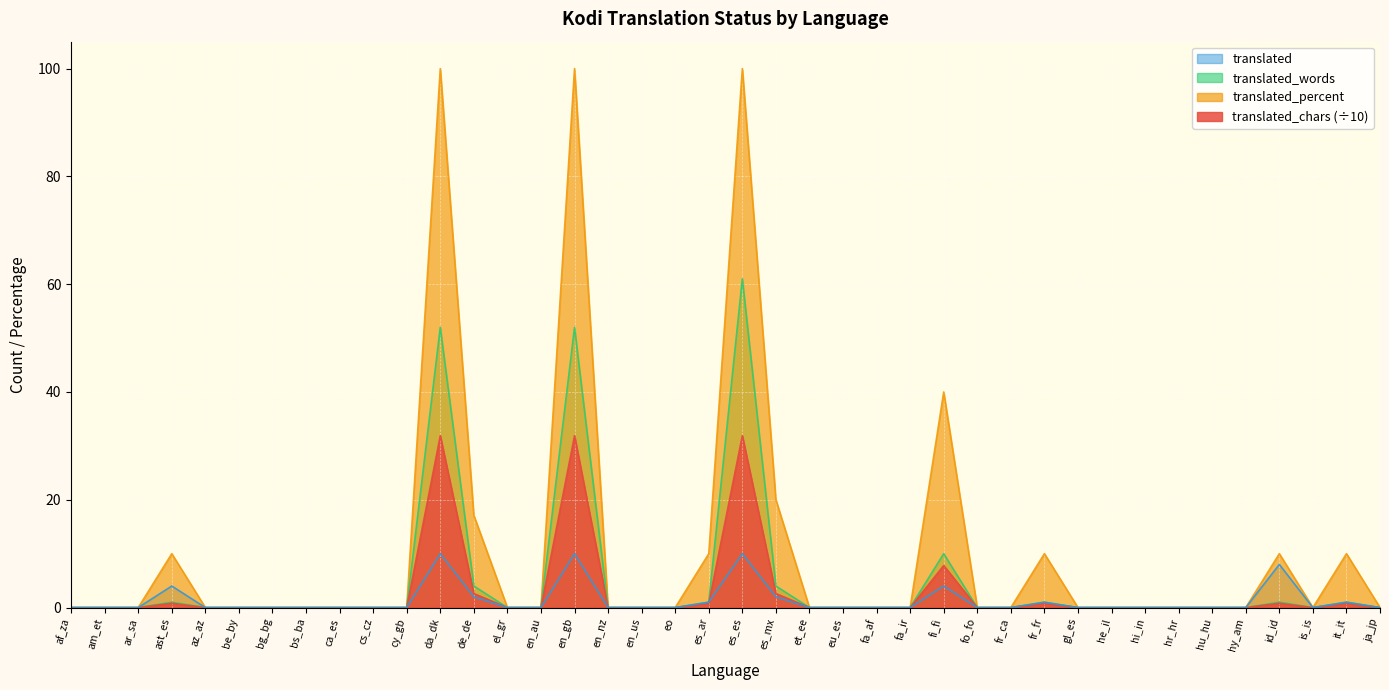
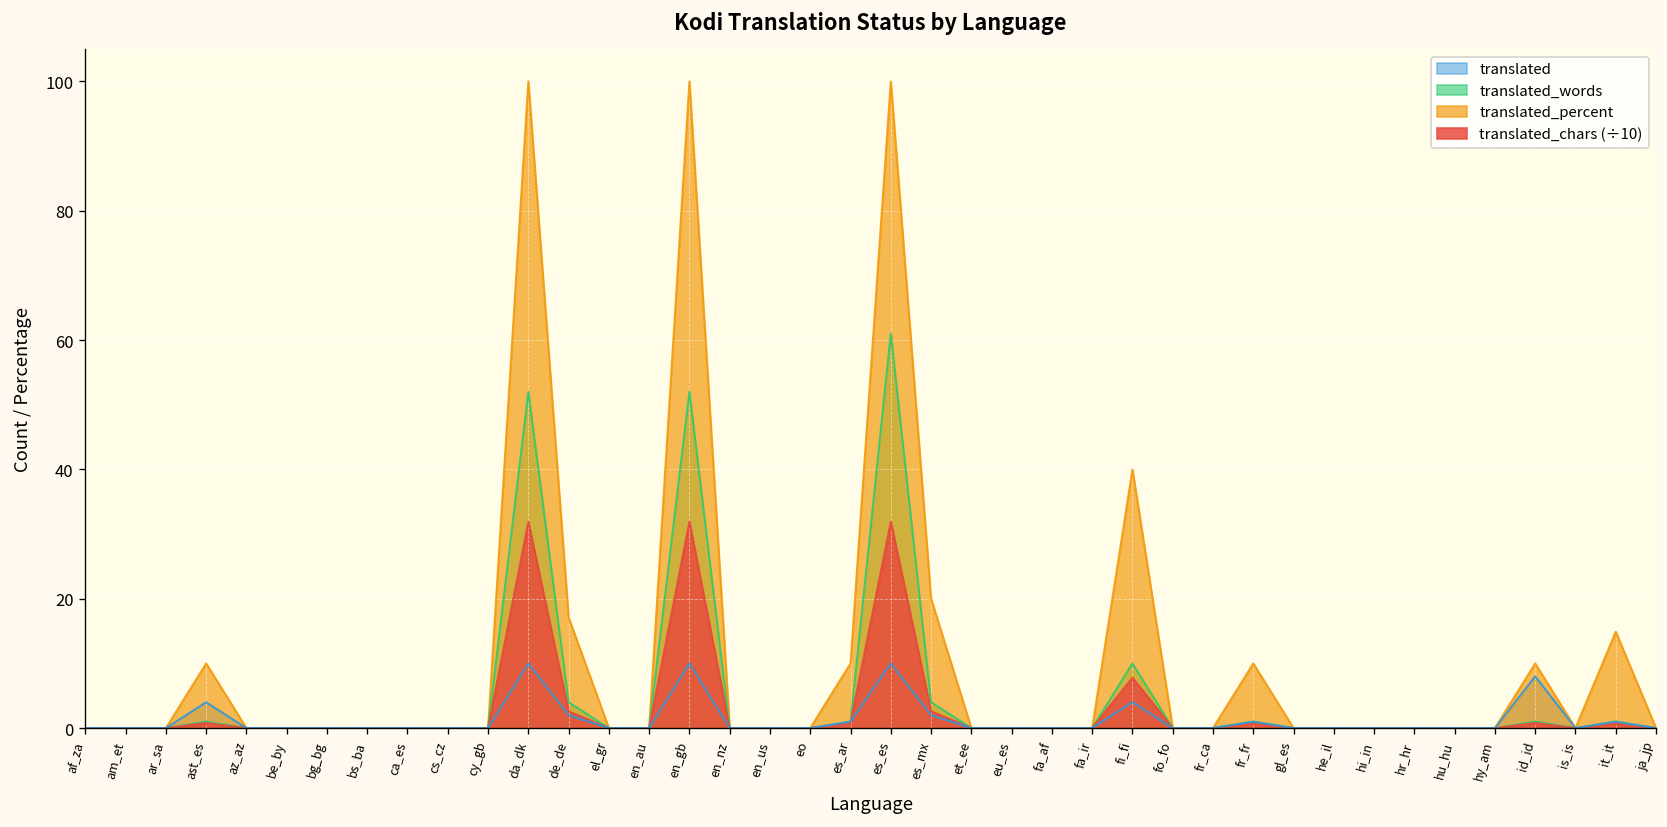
translated_percent, it_it: 10 -> 15
